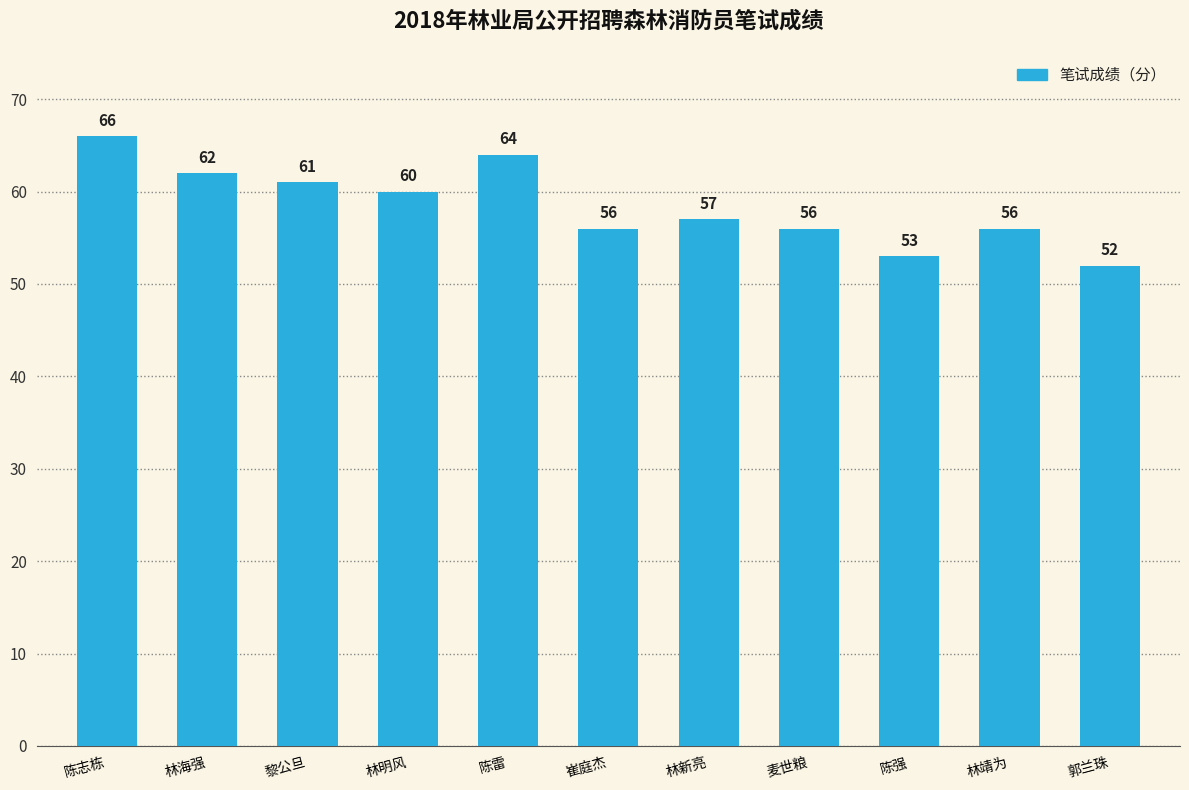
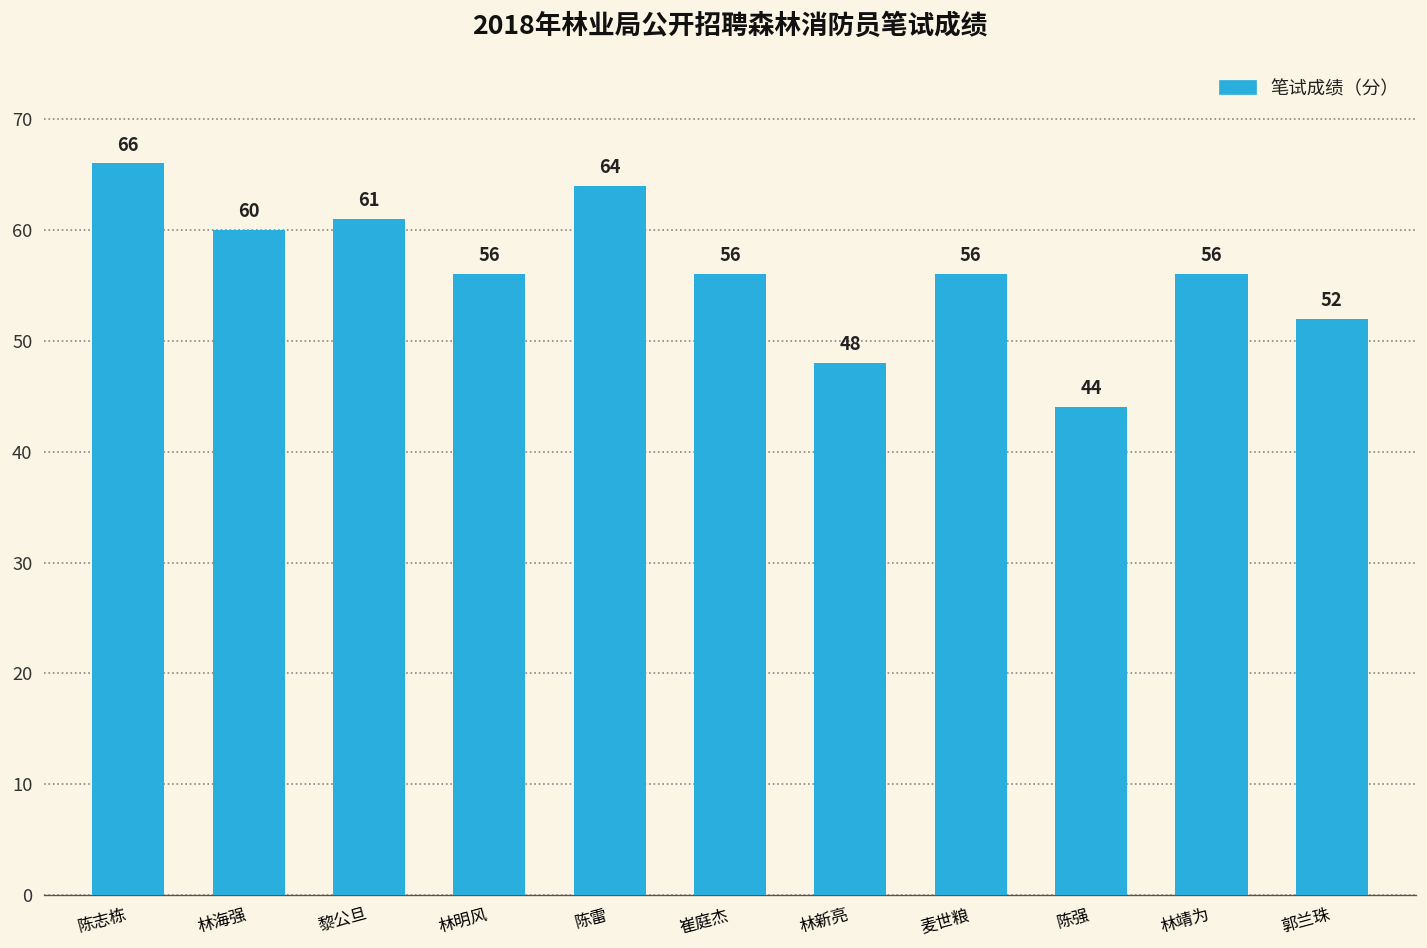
林海强: 62 -> 60
林明风: 60 -> 56
林新亮: 57 -> 48
陈强: 53 -> 44
